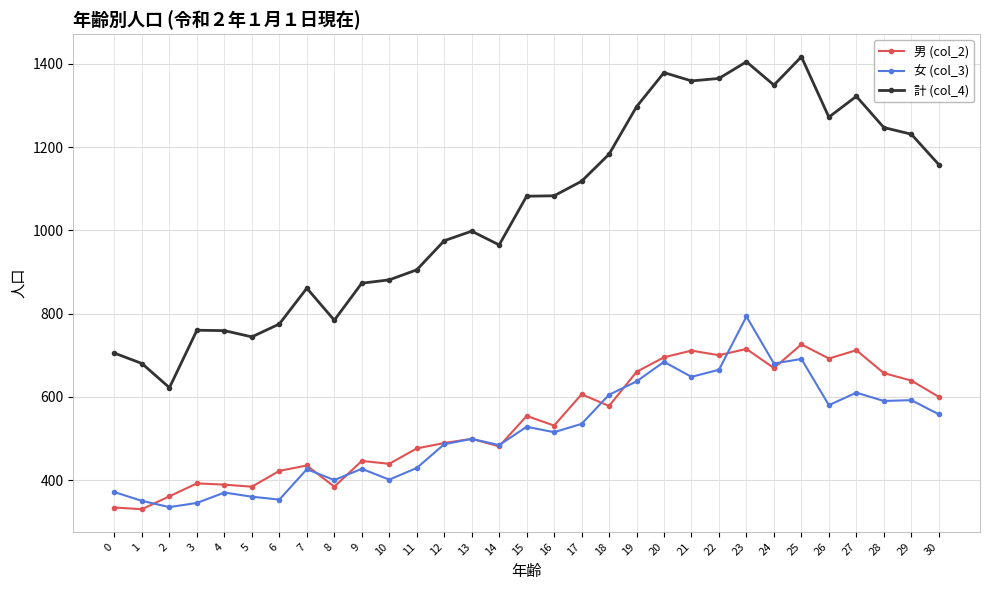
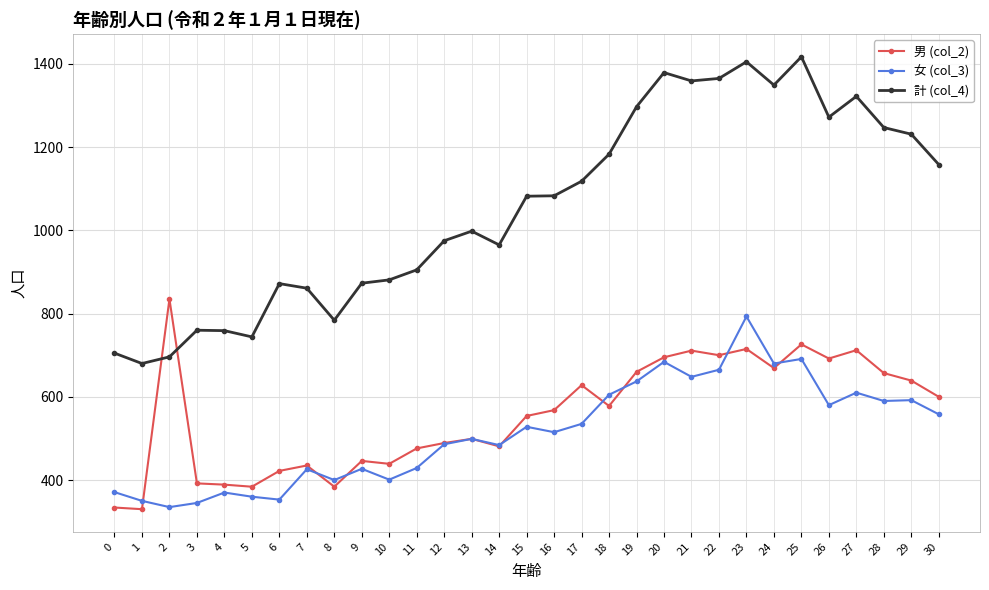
男 (col_2), 2: 360 -> 840
計 (col_4), 2: 620 -> 700
計 (col_4), 6: 780 -> 870
男 (col_2), 16: 530 -> 570
男 (col_2), 17: 610 -> 630
